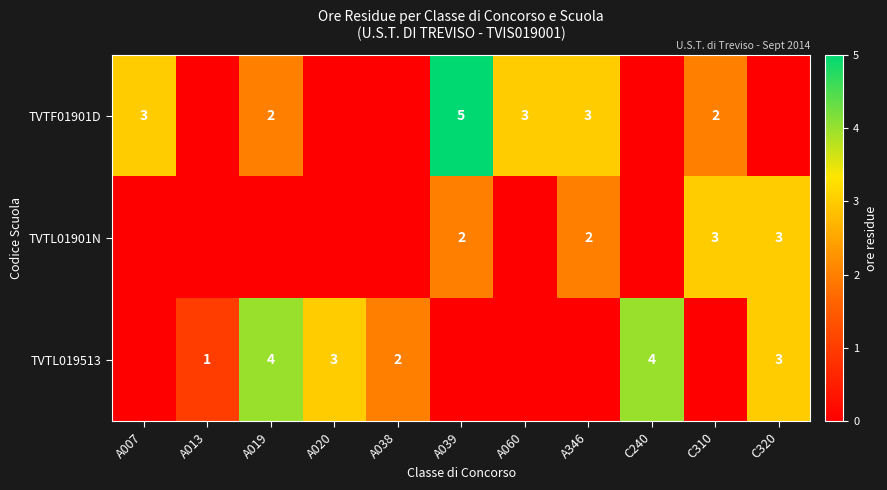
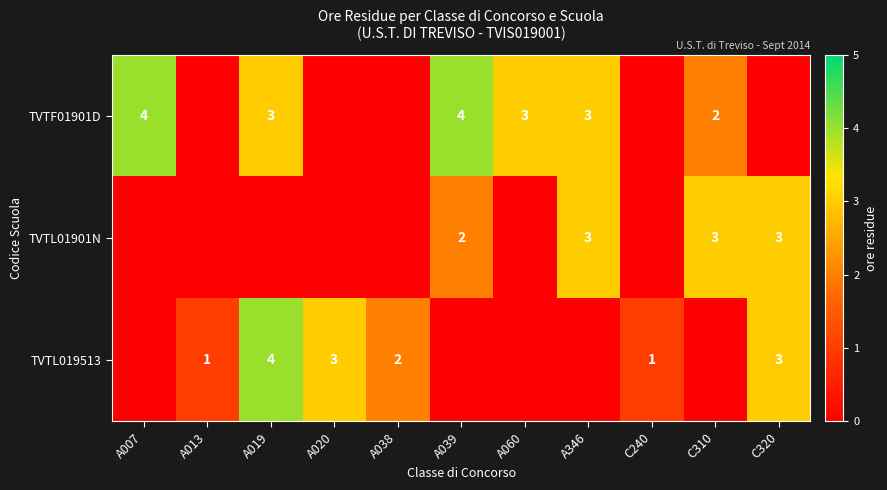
TVTF01901D, A007: 3 -> 4
TVTF01901D, A019: 2 -> 3
TVTF01901D, A039: 5 -> 4
TVTL01901N, A346: 2 -> 3
TVTL019513, C240: 4 -> 1
